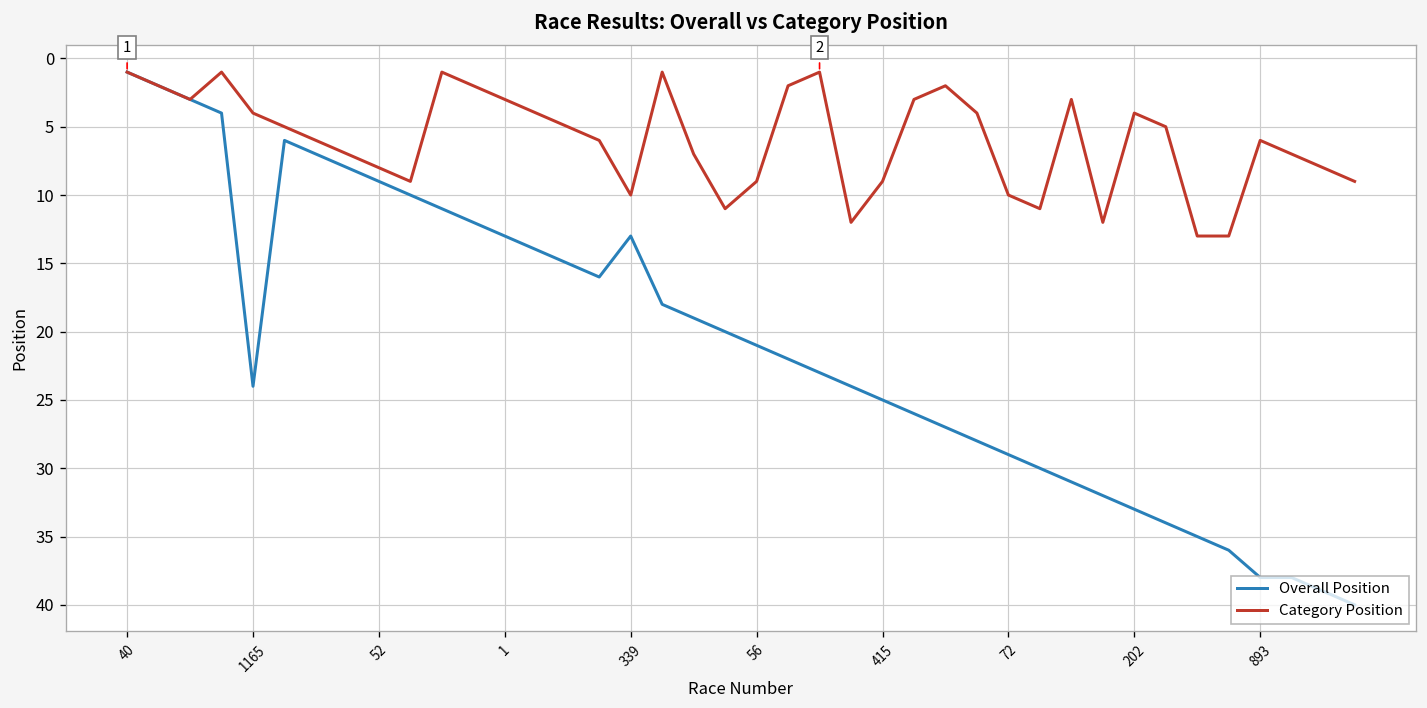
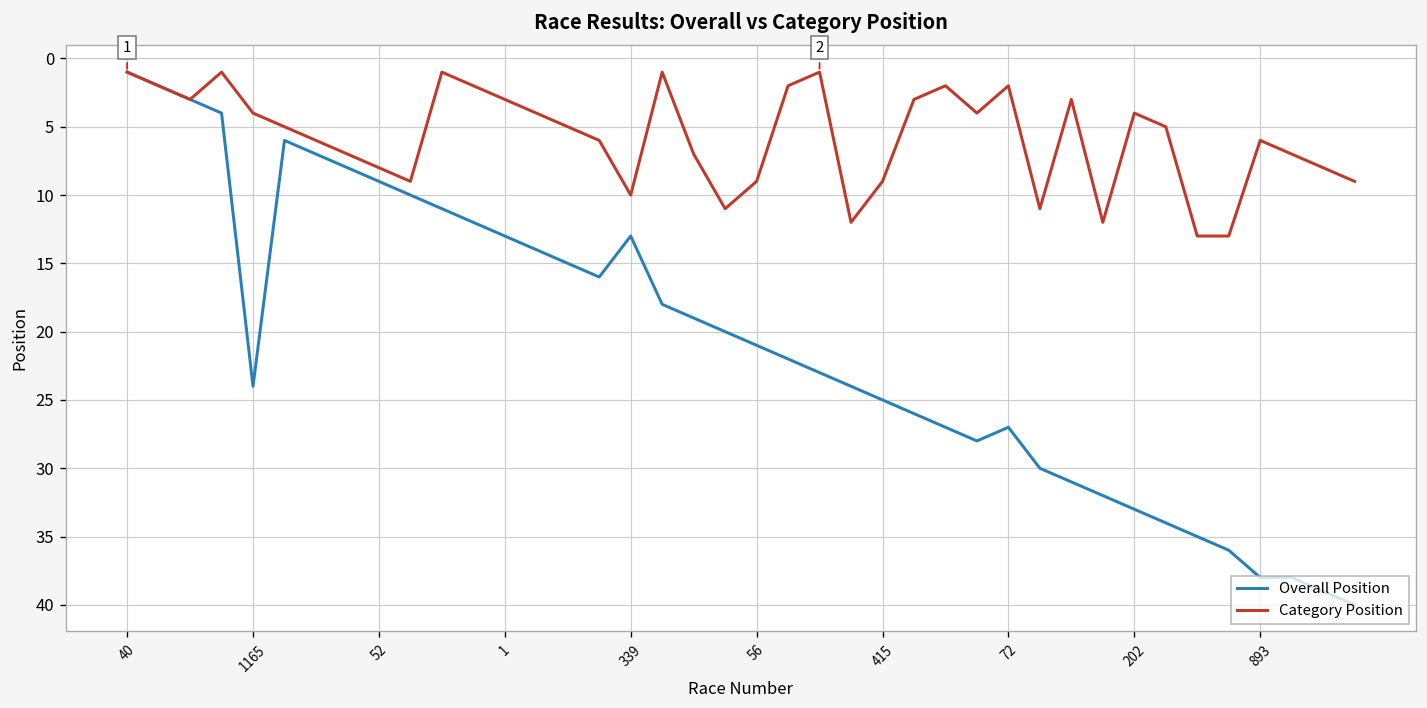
Overall Position, 72: 29 -> 27
Category Position, 72: 10 -> 2
